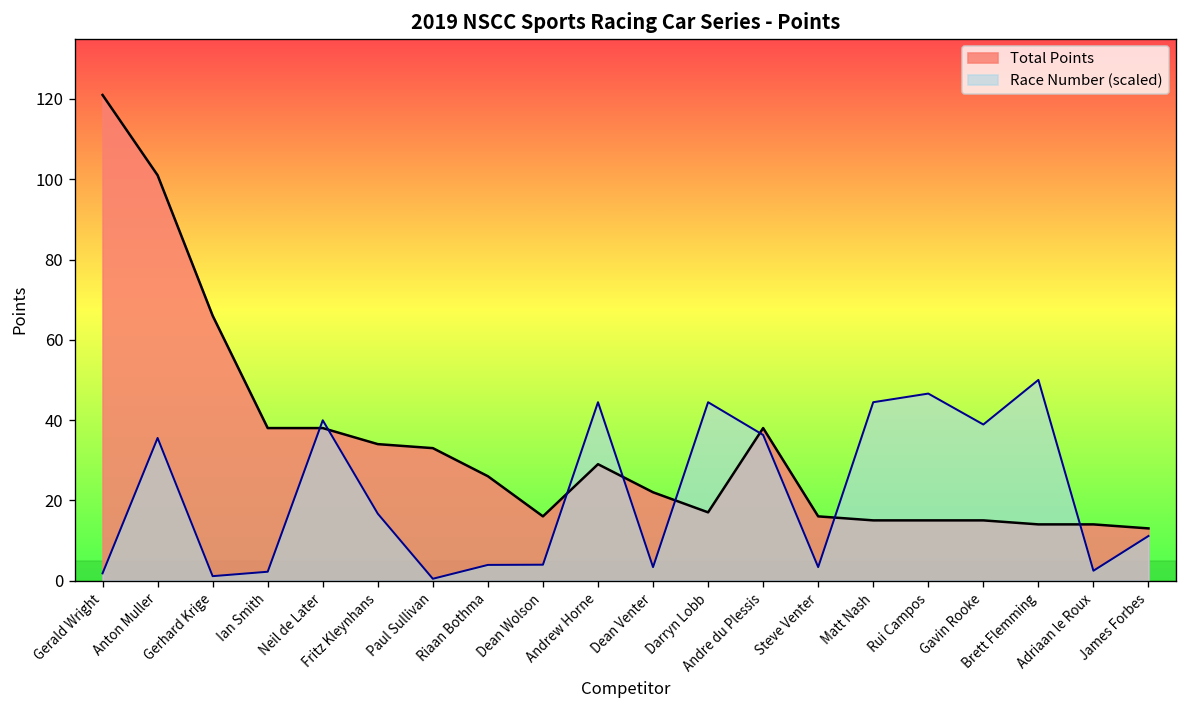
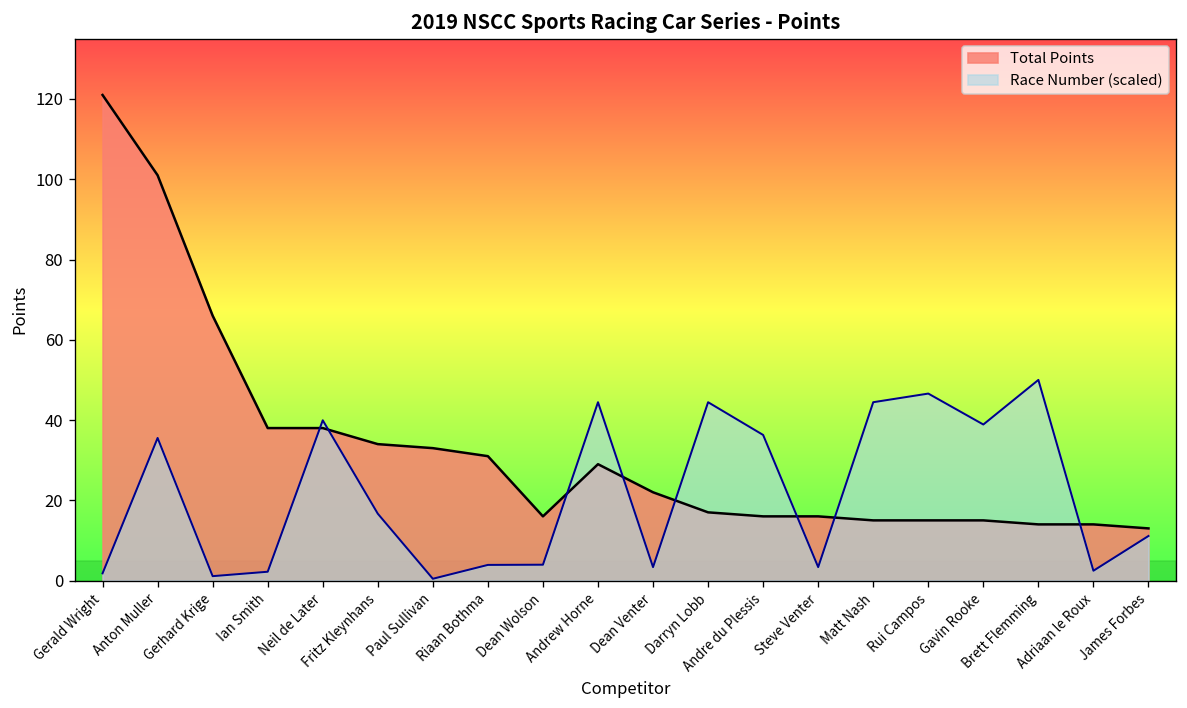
Total Points, Riaan Bothma: 26 -> 31
Total Points, Andre du Plessis: 38 -> 16
